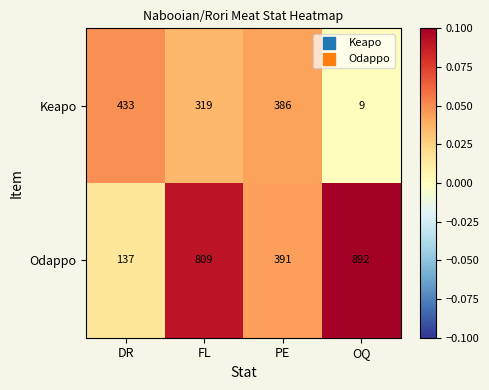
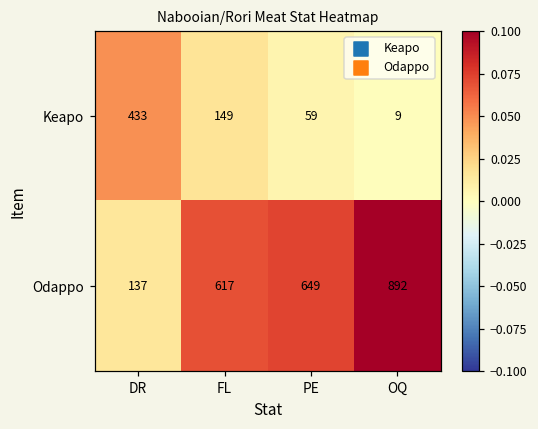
Keapo, FL: 319 -> 149
Keapo, PE: 386 -> 59
Odappo, FL: 809 -> 617
Odappo, PE: 391 -> 649
